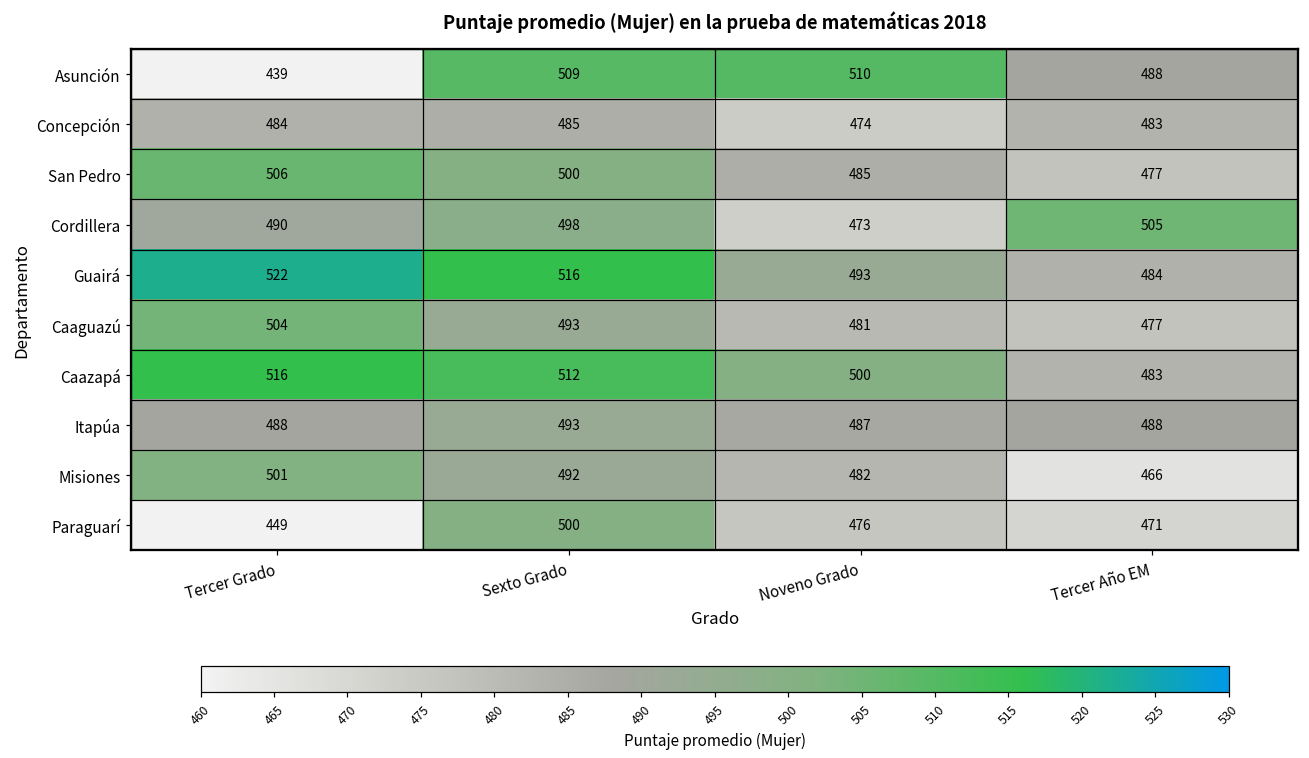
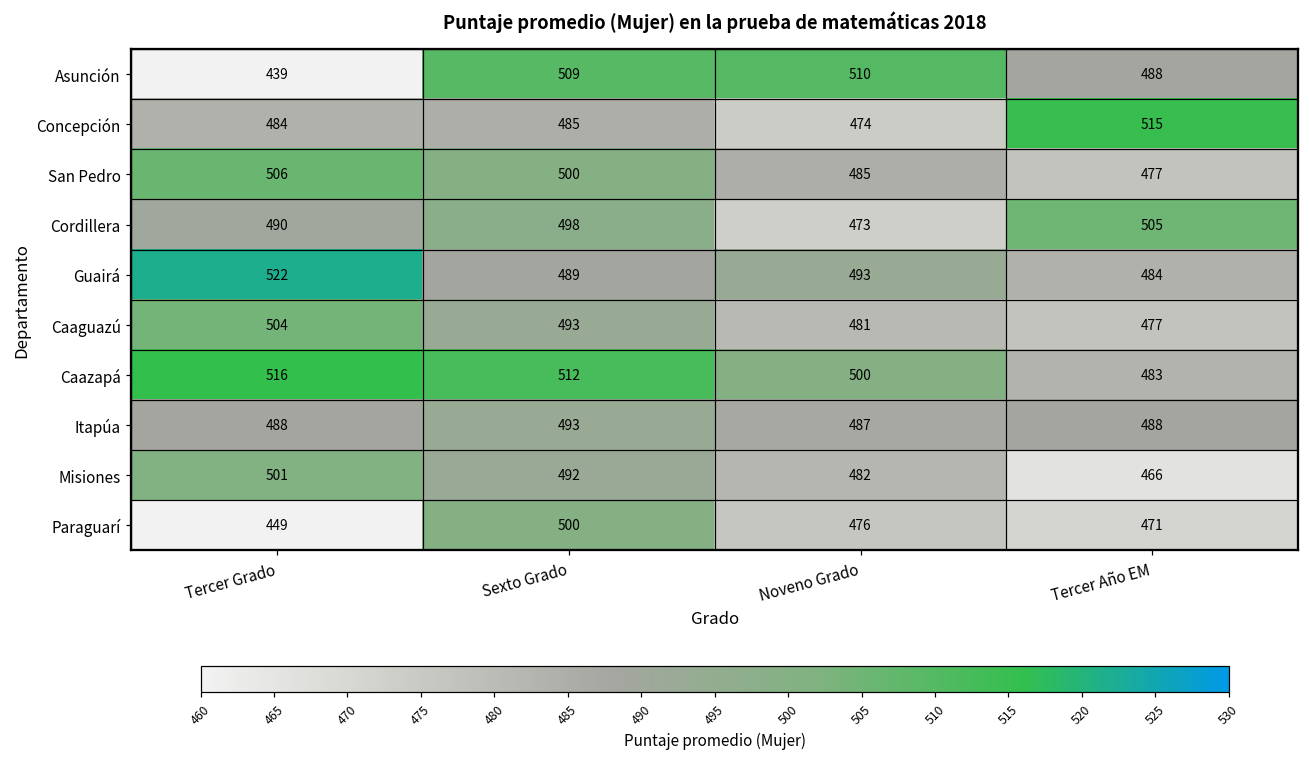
Concepción, Tercer Año EM: 483 -> 515
Guairá, Sexto Grado: 516 -> 489
